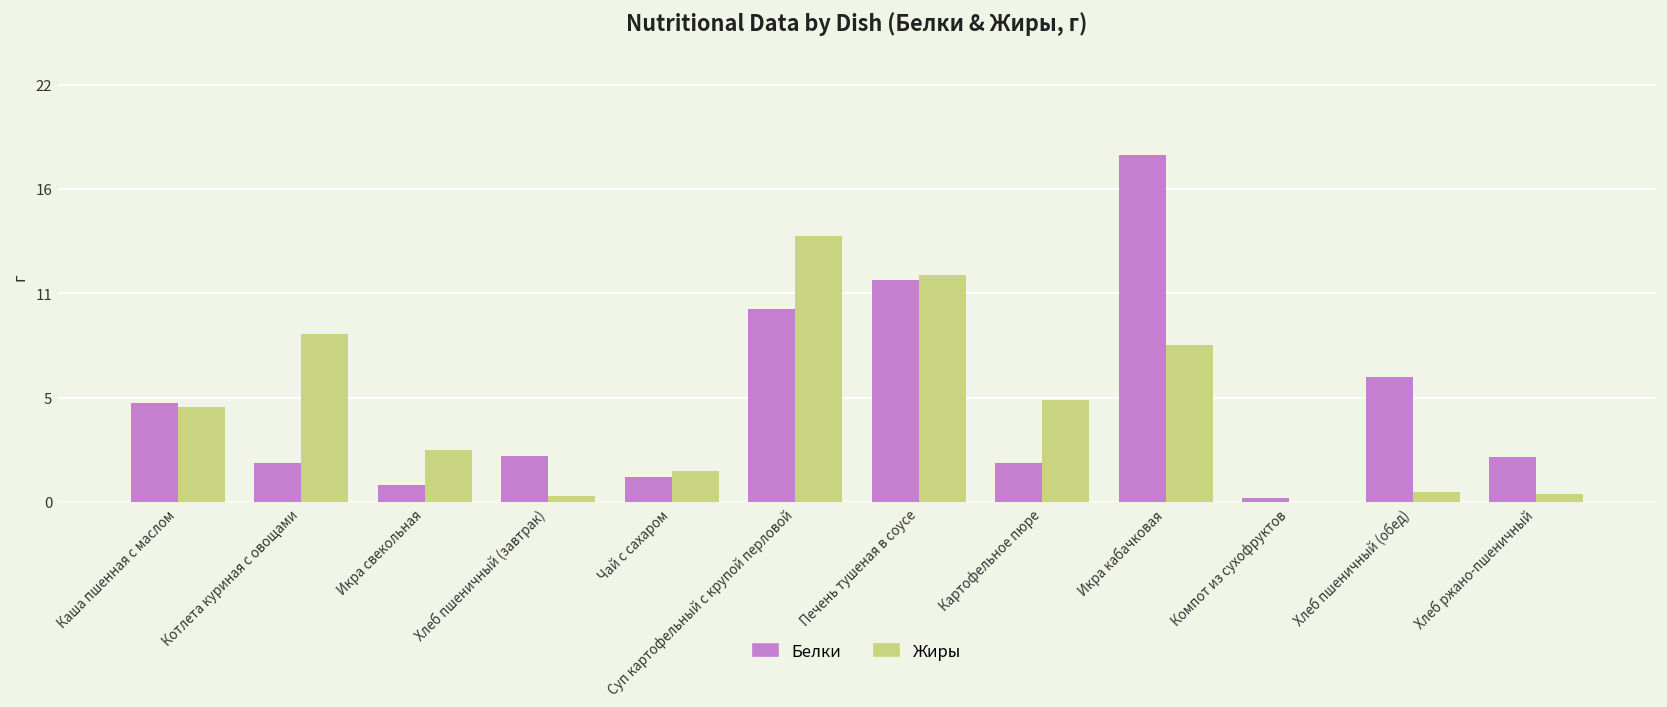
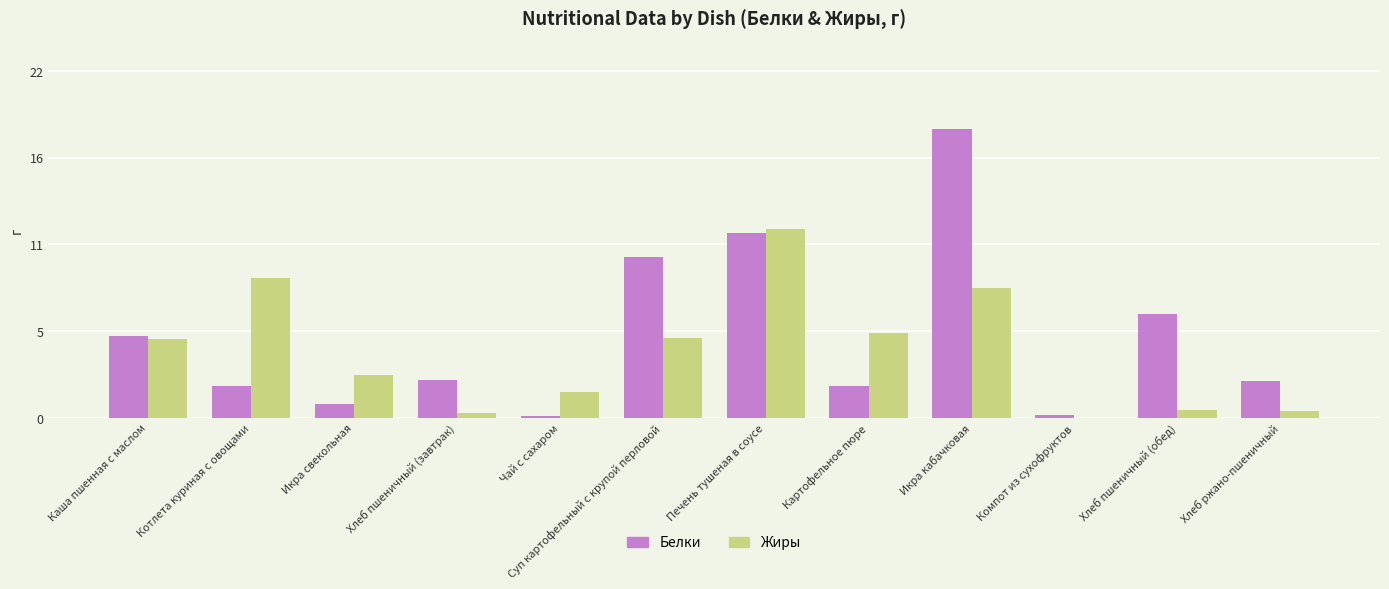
Белки, Чай с сахаром: 1.3 -> 0.1
Жиры, Суп картофельный с крупой перловой: 13.8 -> 5.0
